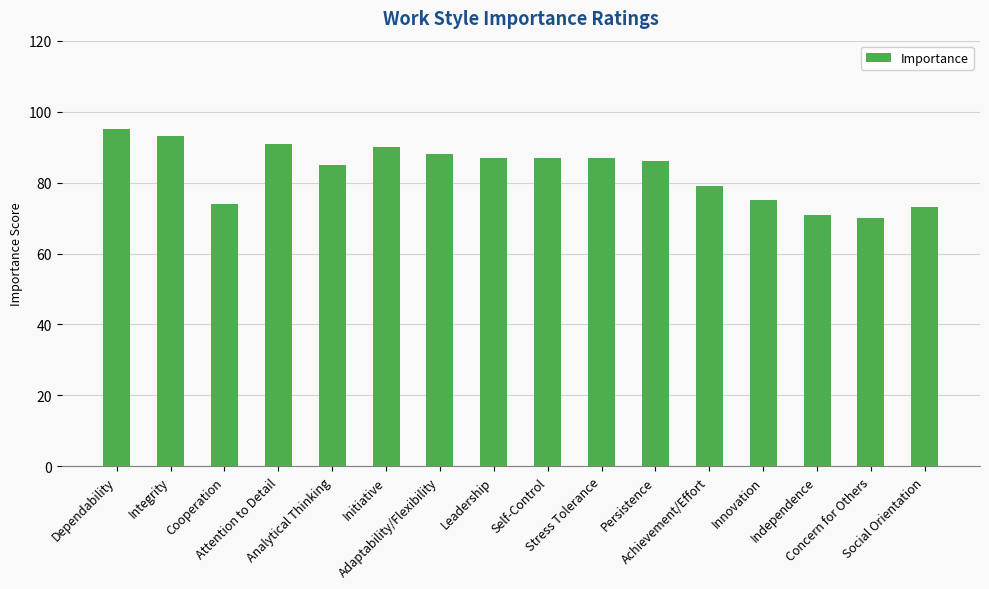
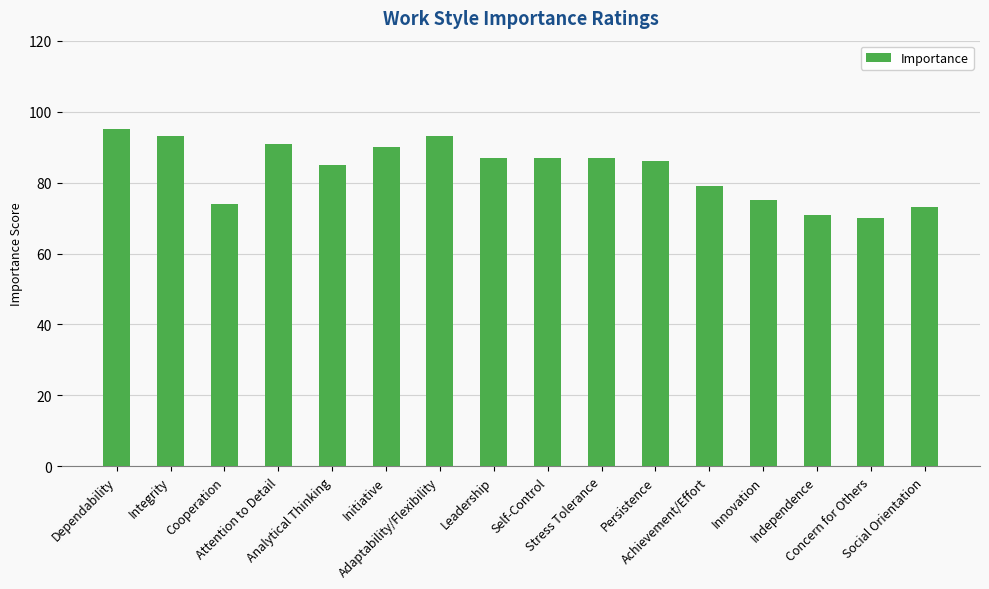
Adaptability/Flexibility: 88 -> 93
